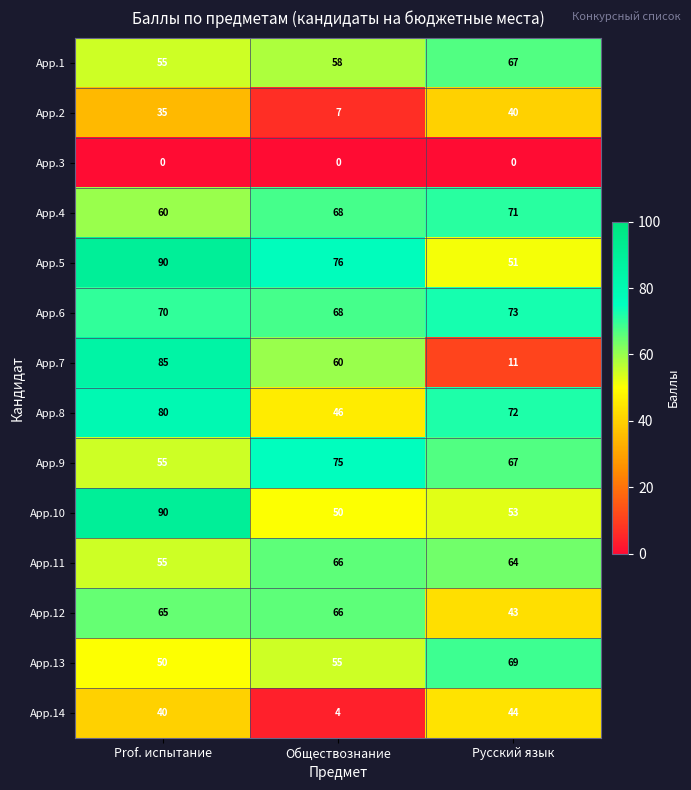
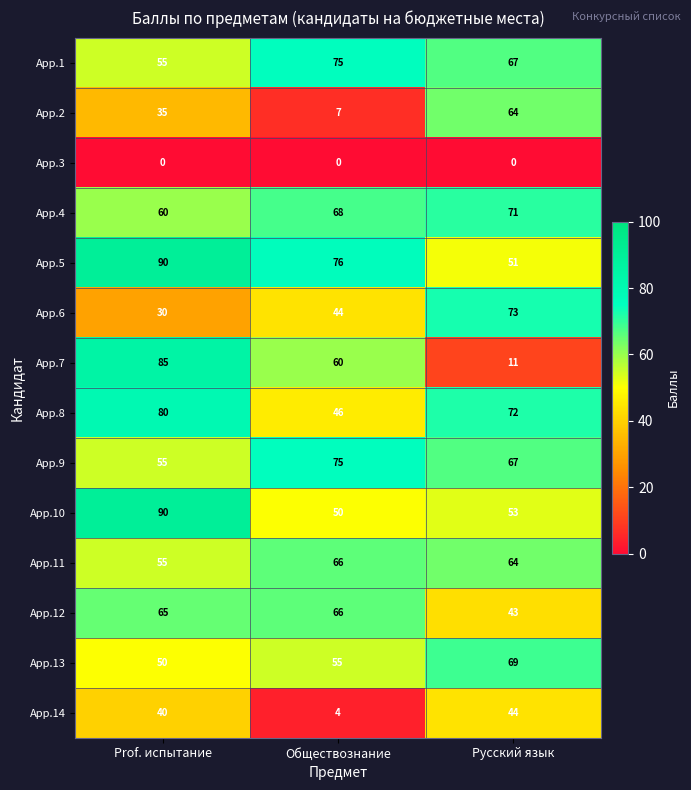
App.1, Обществознание: 58 -> 75
App.2, Русский язык: 40 -> 64
App.6, Prof. испытание: 70 -> 30
App.6, Обществознание: 68 -> 44
